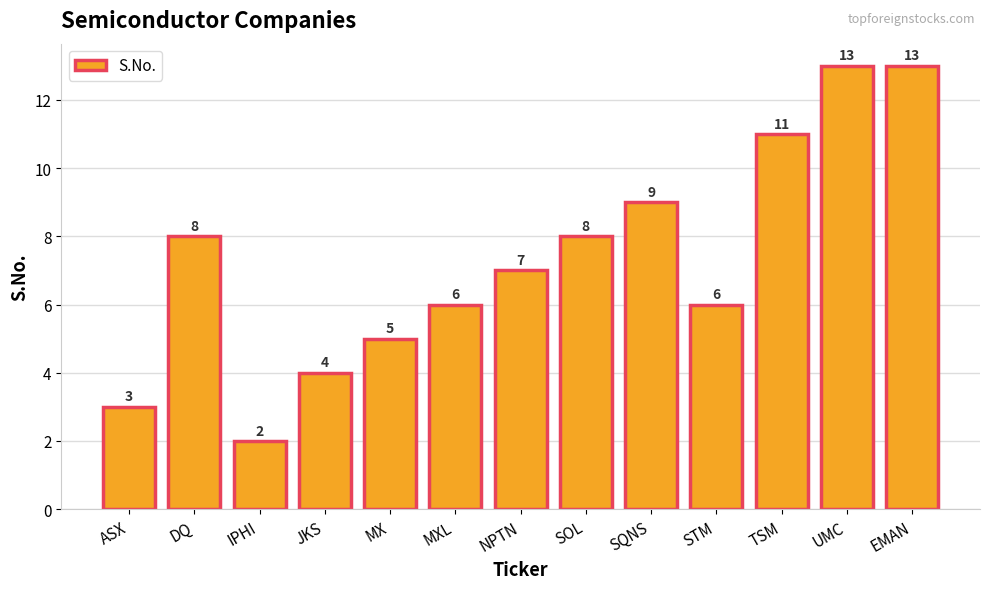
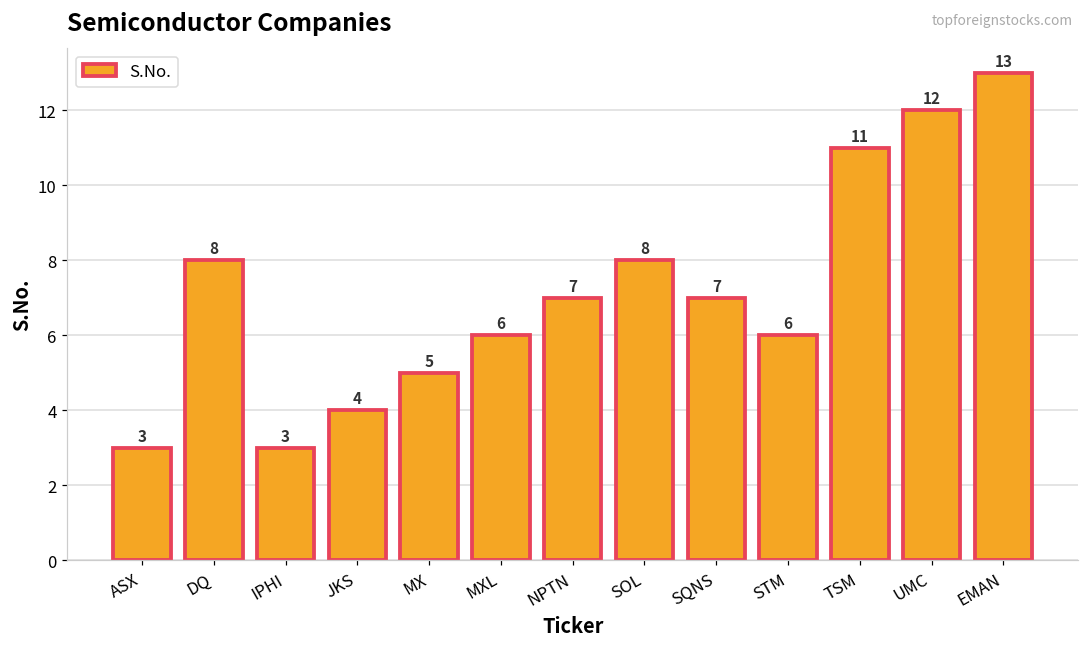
IPHI: 2 -> 3
SQNS: 9 -> 7
UMC: 13 -> 12
